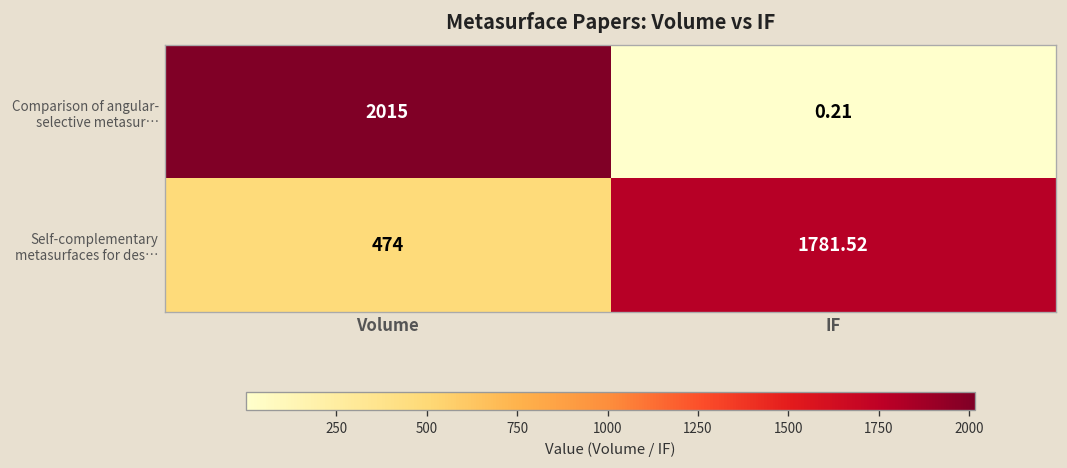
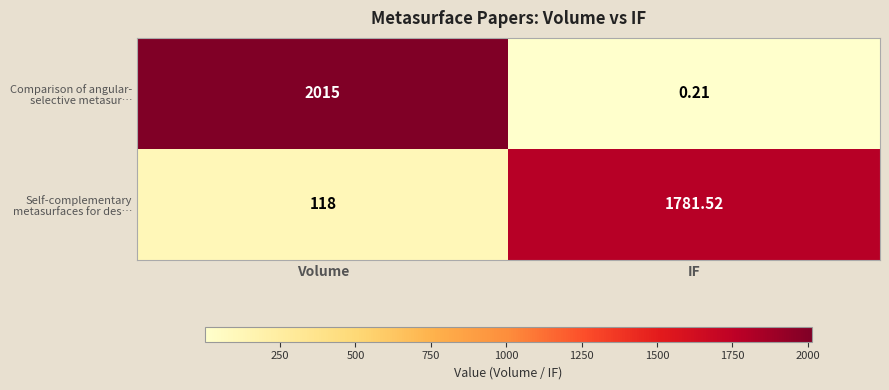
Self-complementary metasurfaces for des…, Volume: 474 -> 118
